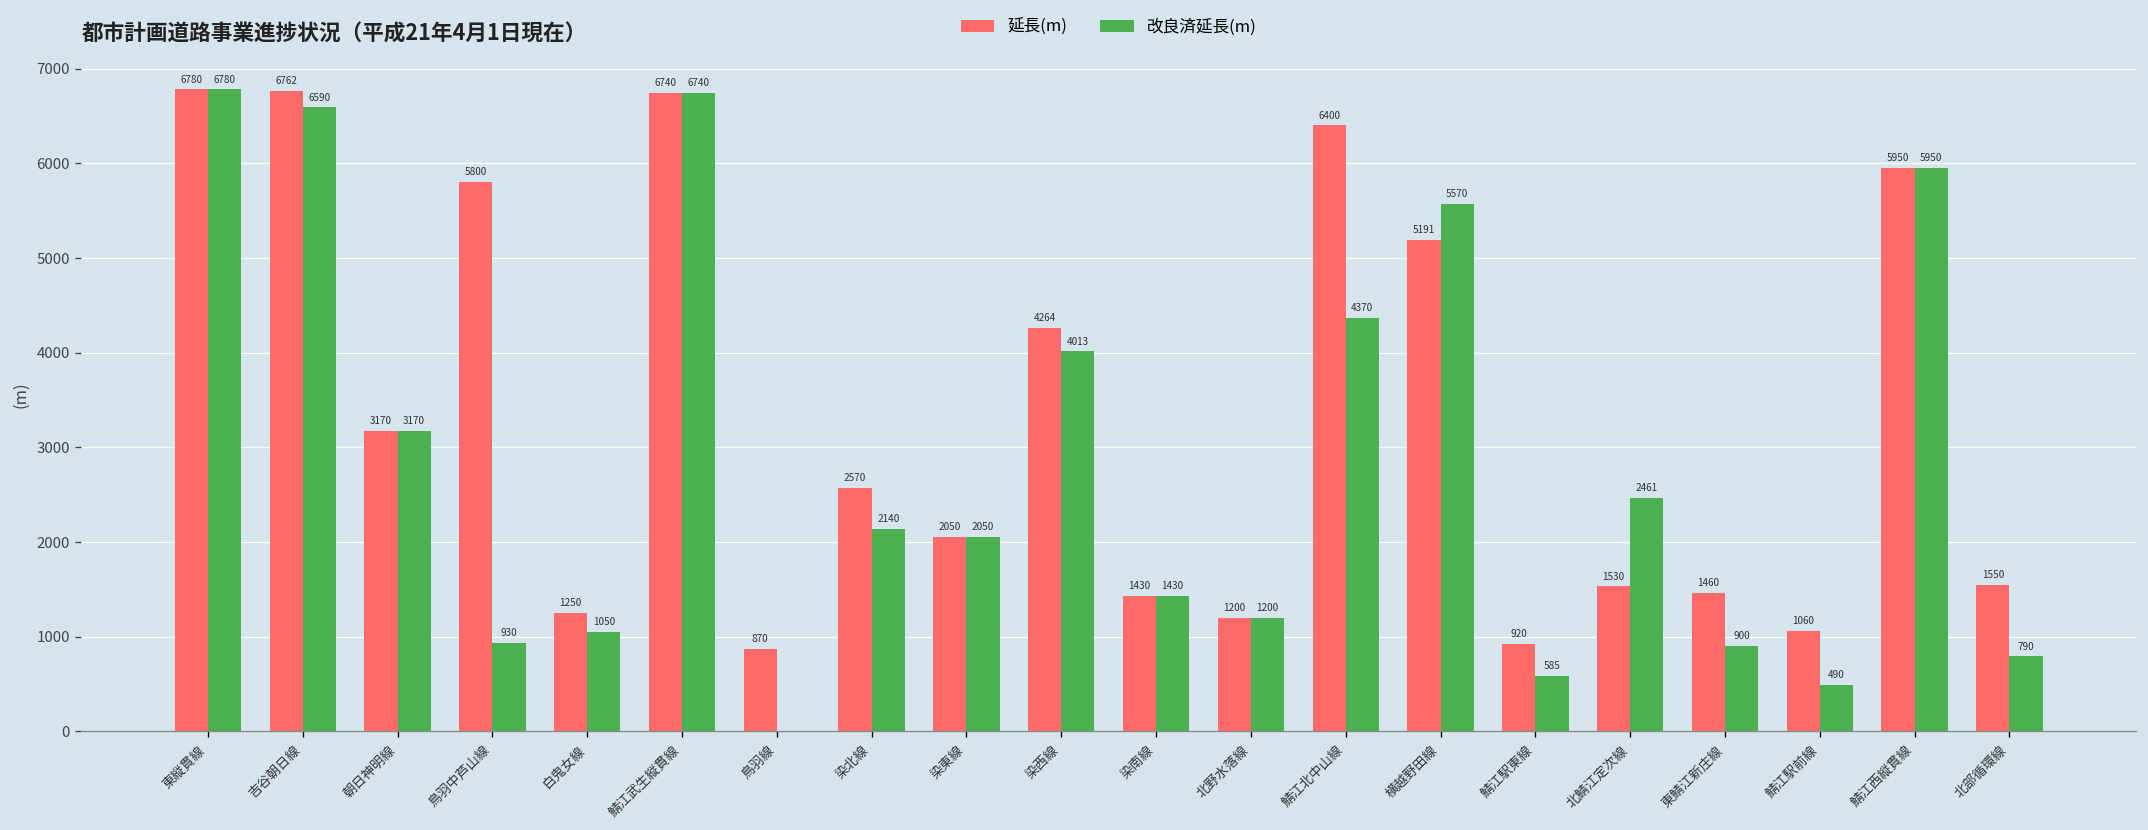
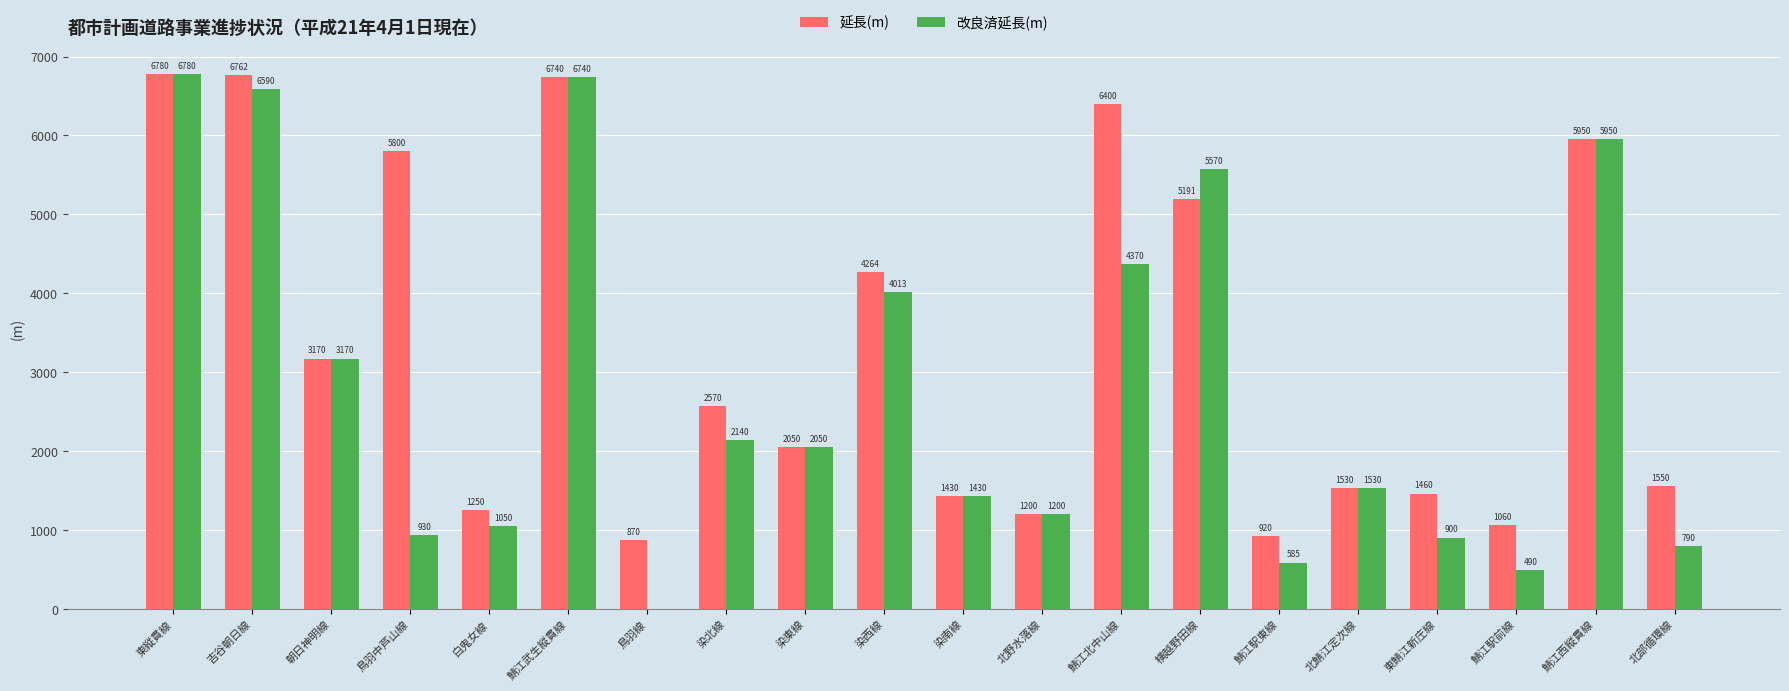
改良済延長(m), 北鯖江定次線: 2461 -> 1530
